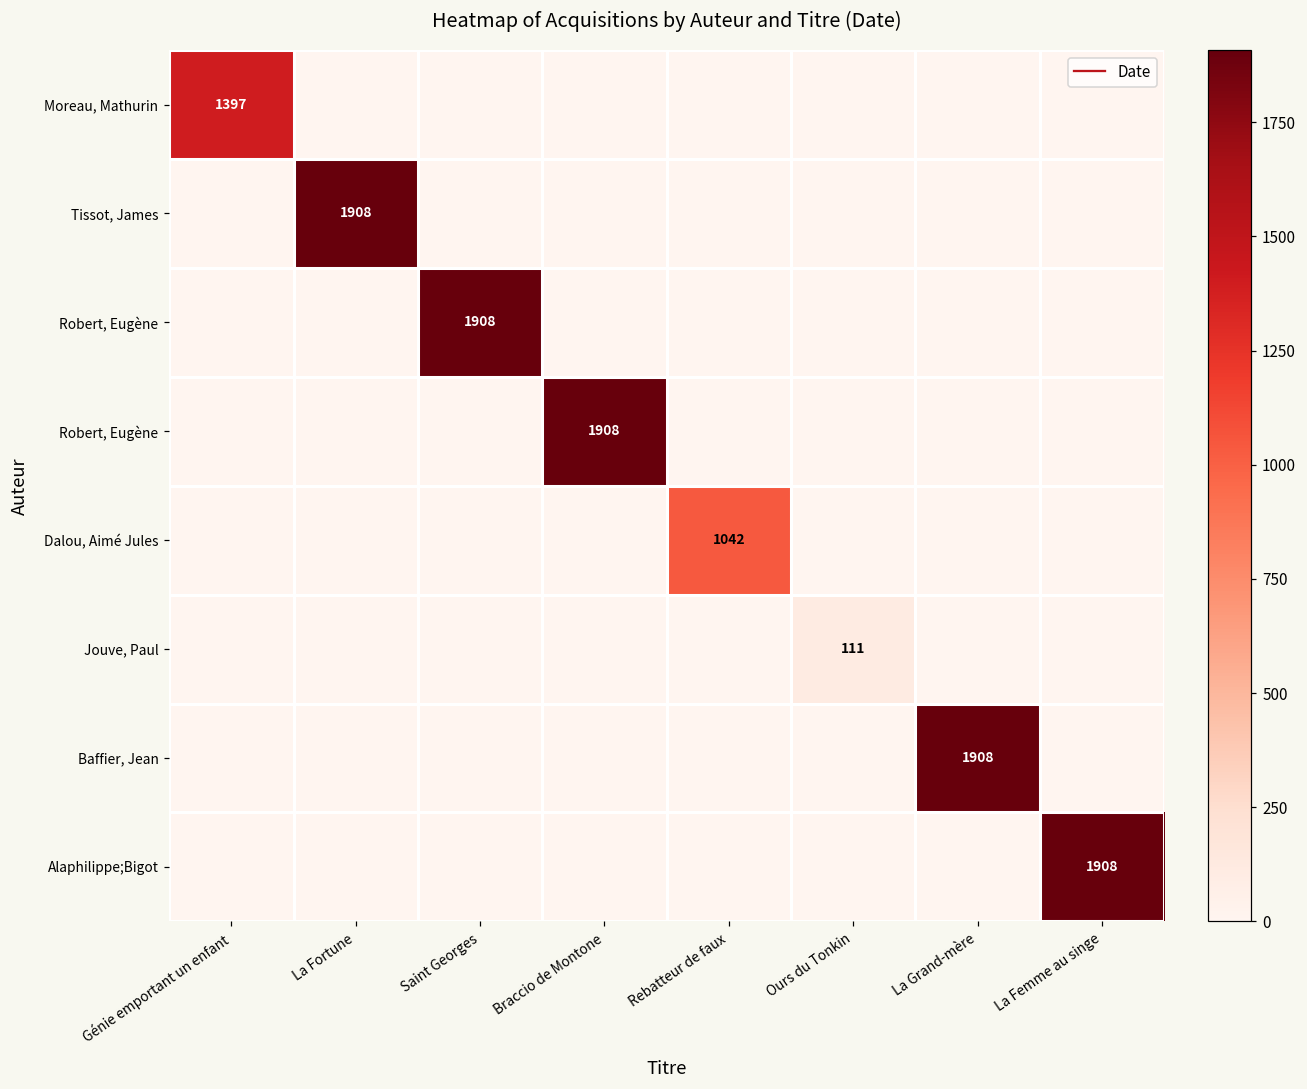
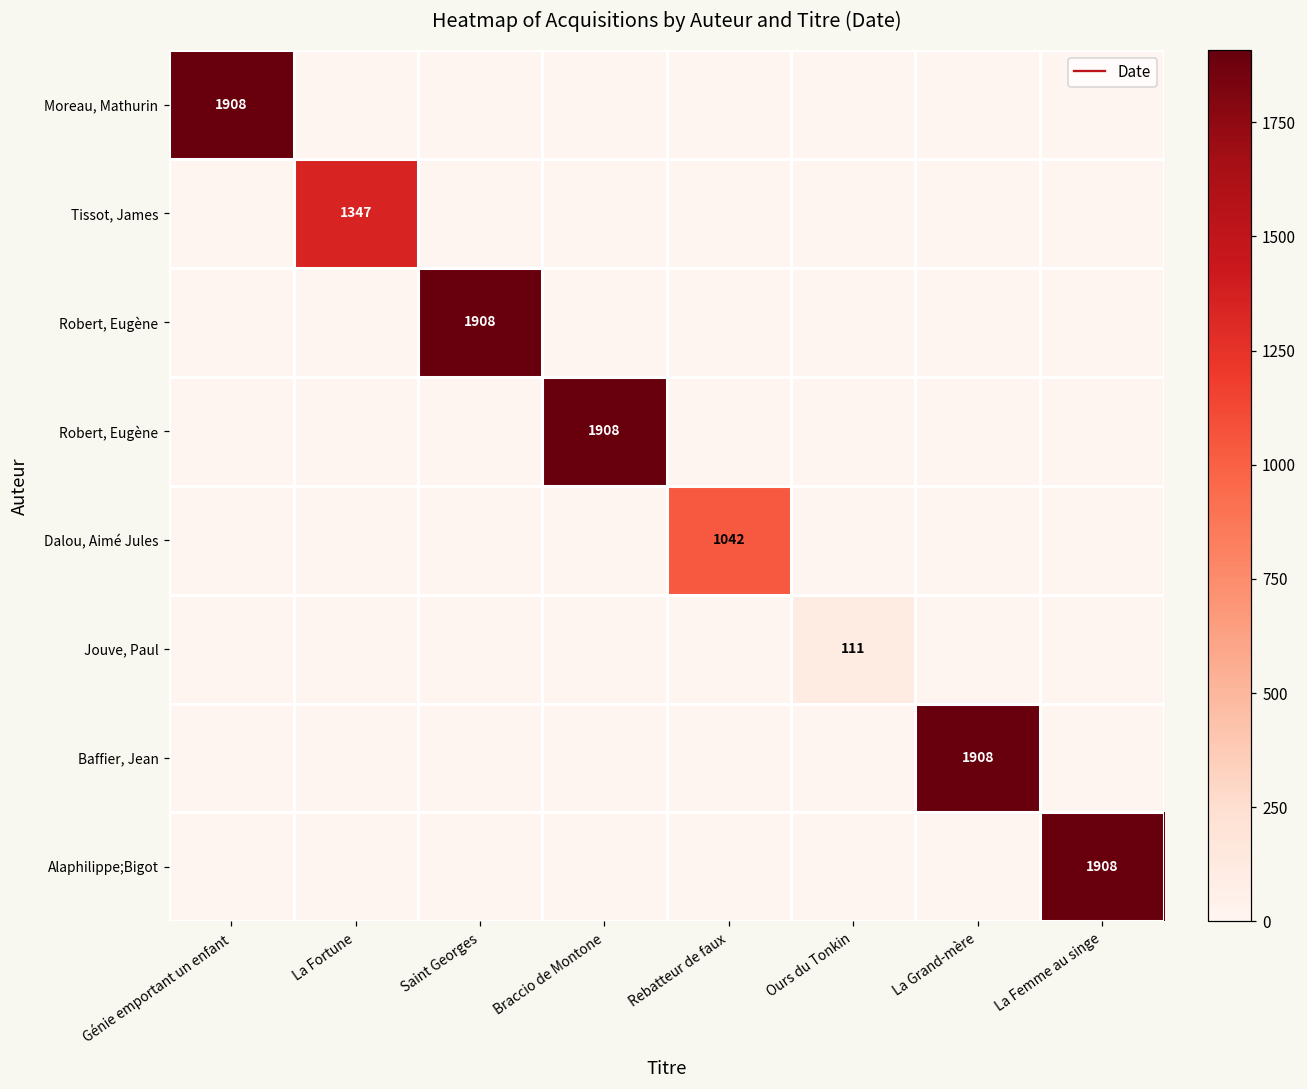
Moreau, Mathurin, Génie emportant un enfant: 1397 -> 1908
Tissot, James, La Fortune: 1908 -> 1347
